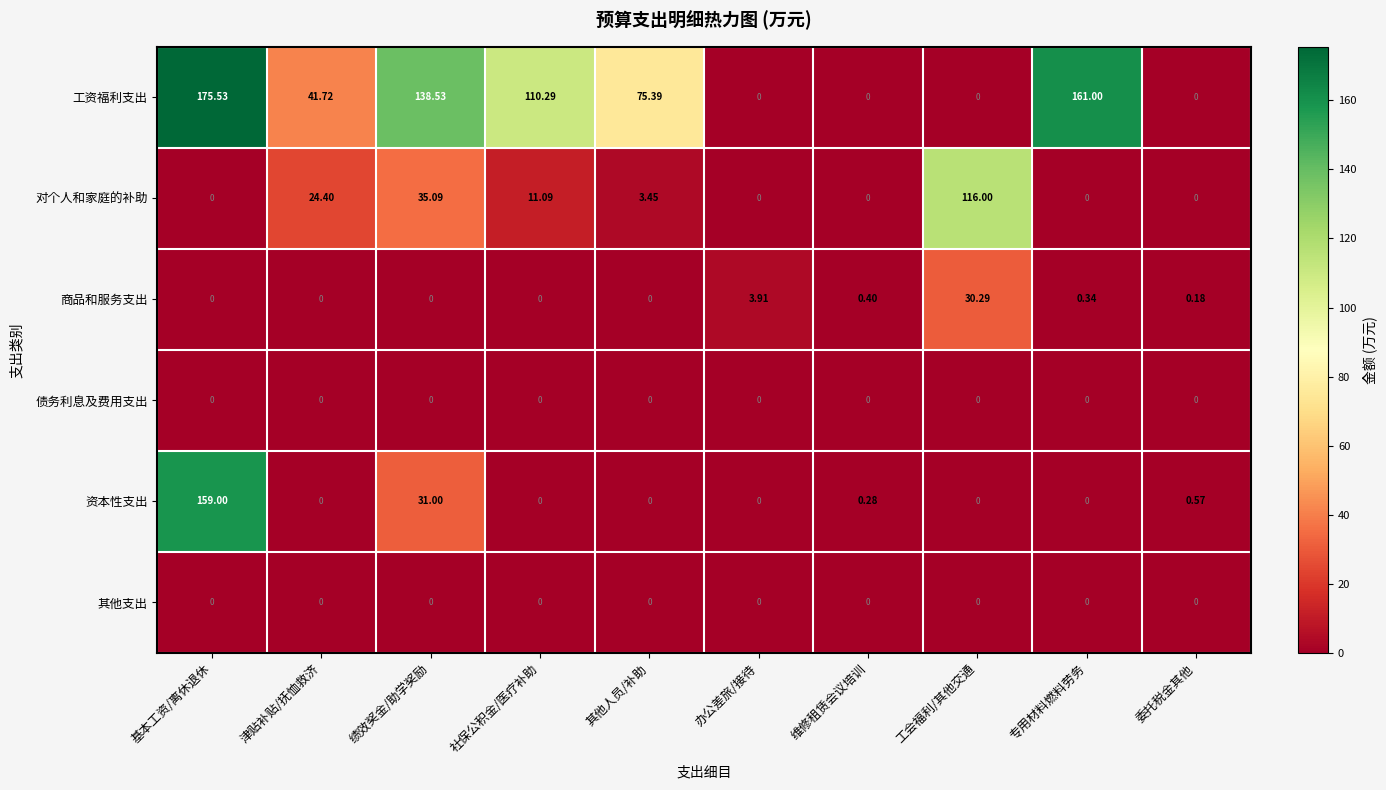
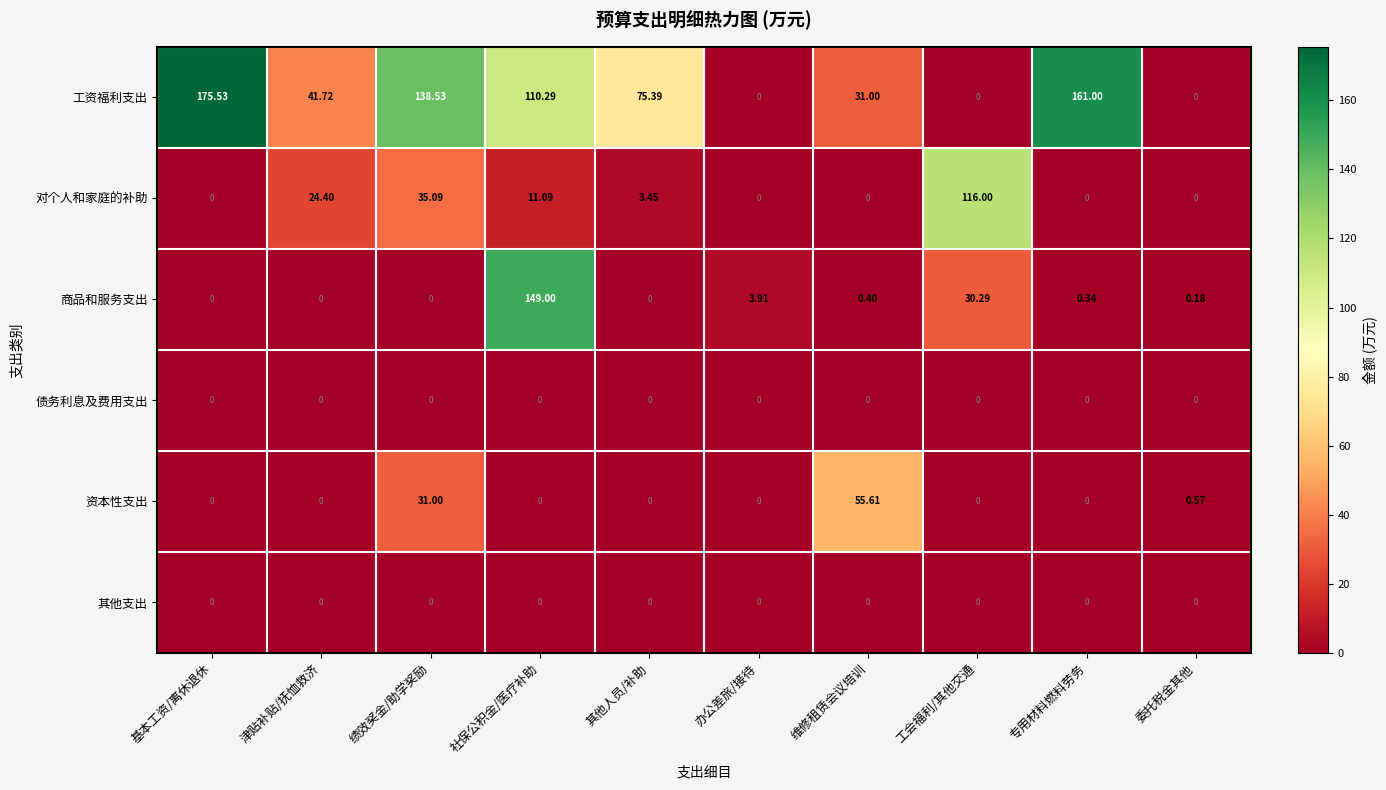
工资福利支出, 维修租赁会议培训: 0 -> 31.00
商品和服务支出, 社保公积金/医疗补助: 0 -> 149.00
资本性支出, 基本工资/离休退休: 159.00 -> 0
资本性支出, 维修租赁会议培训: 0.28 -> 55.61
